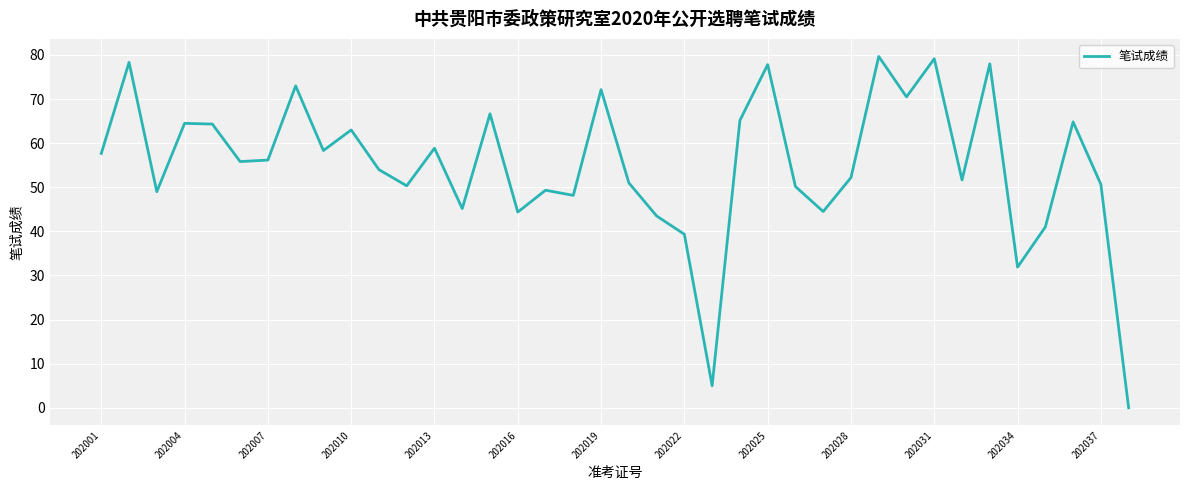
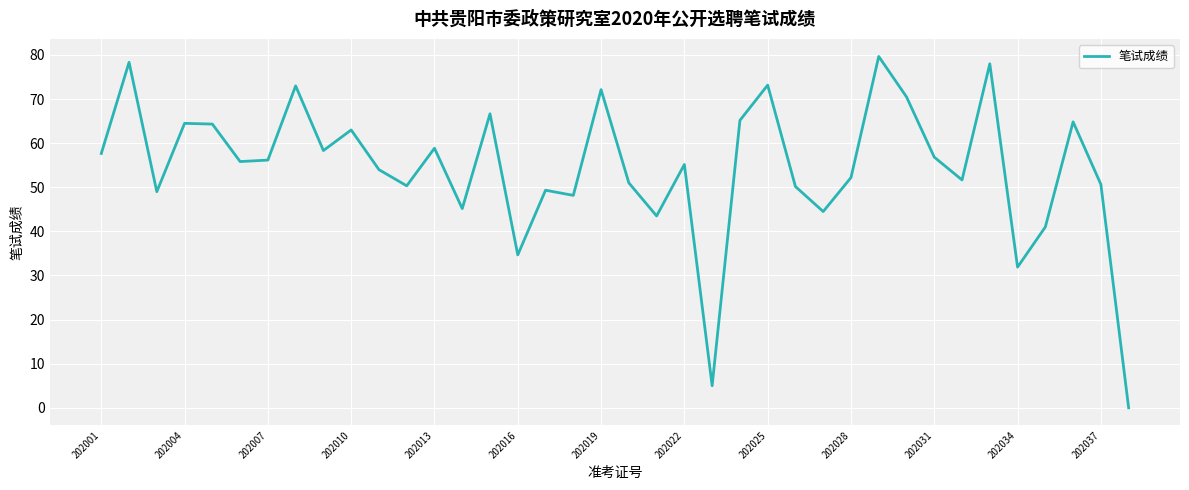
202016: 44 -> 35
202022: 39 -> 55
202025: 78 -> 73
202031: 79 -> 57
